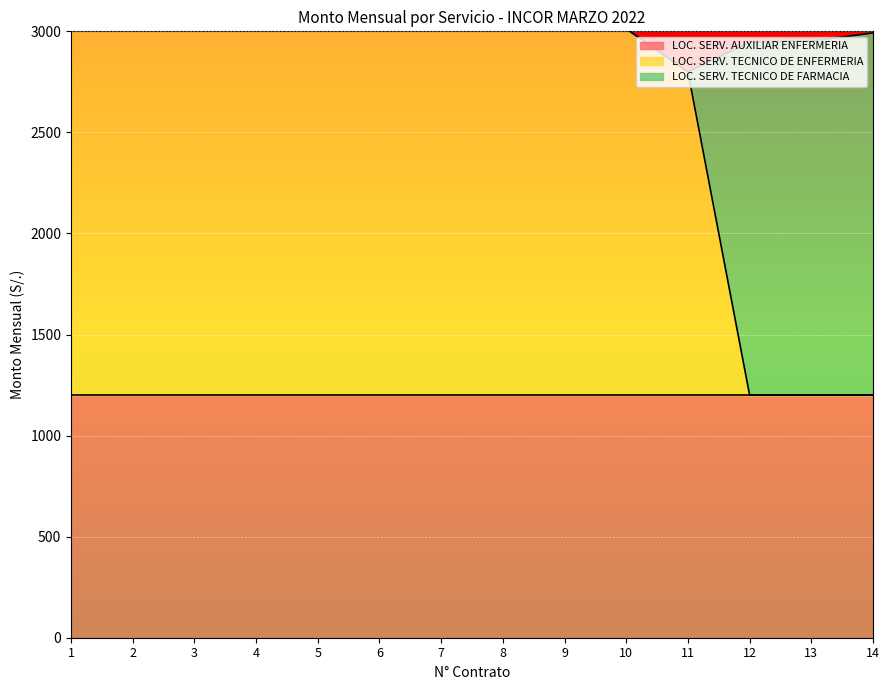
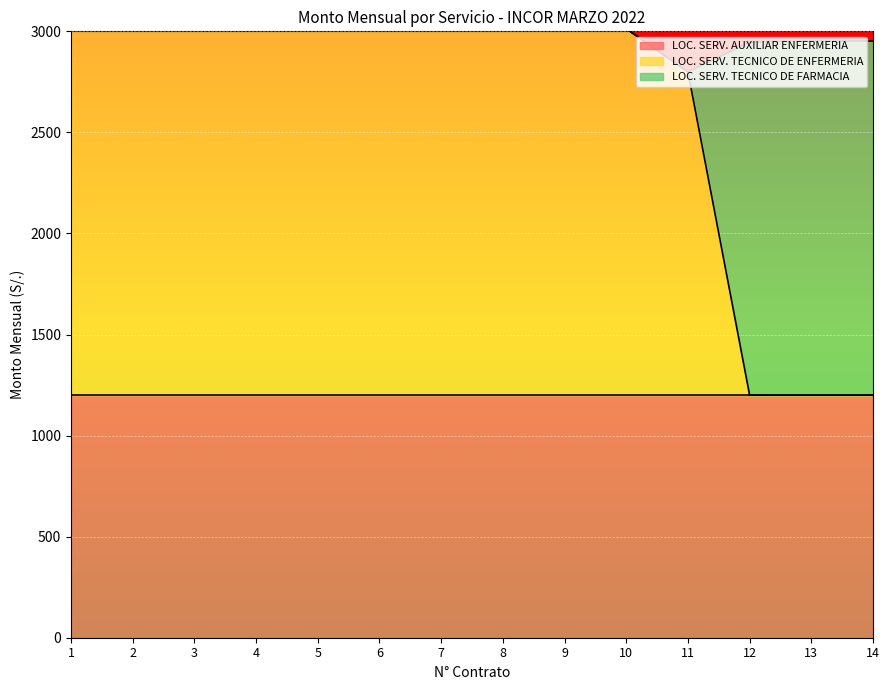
LOC. SERV. TECNICO DE FARMACIA, 14: 1790 -> 1750
